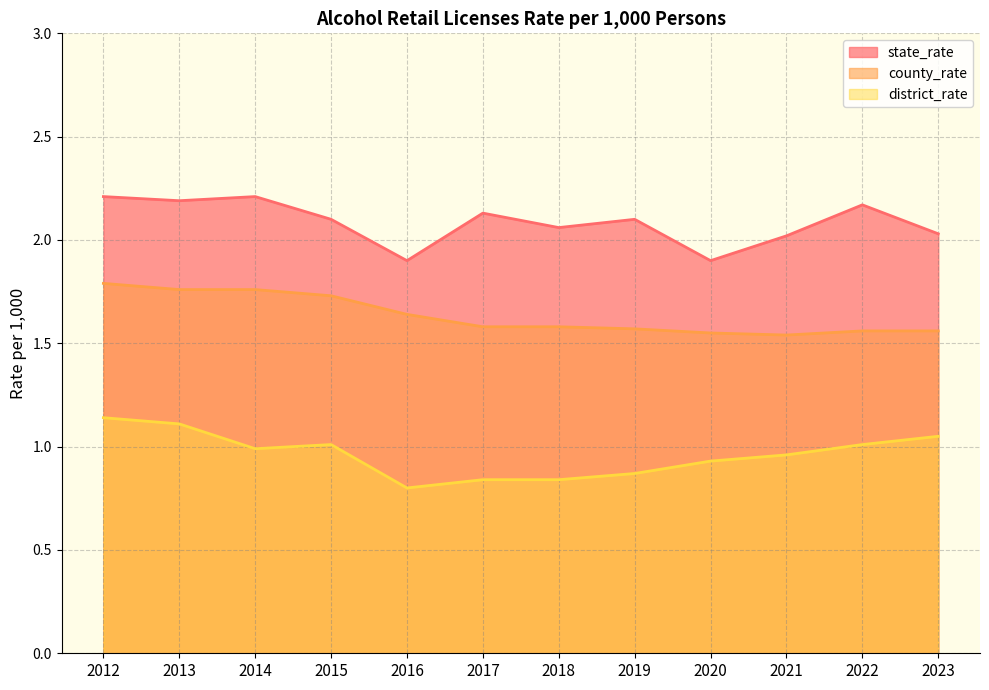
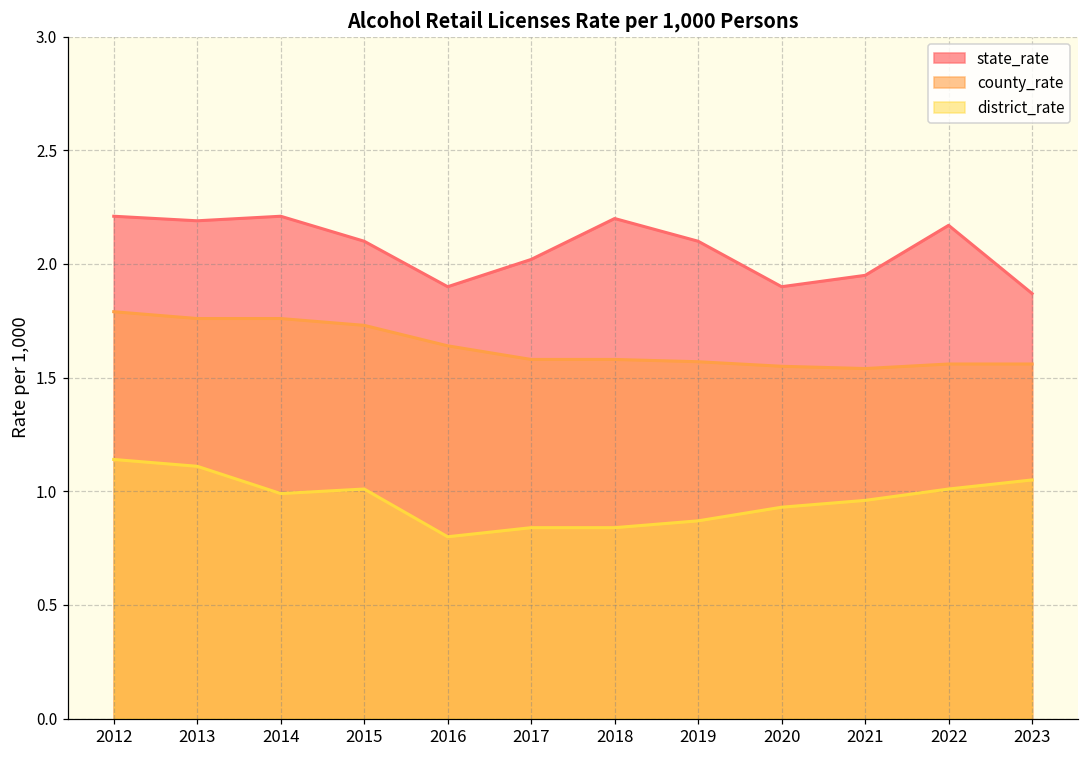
state_rate, 2017: 2.13 -> 2.02
state_rate, 2018: 2.06 -> 2.20
state_rate, 2021: 2.02 -> 1.95
state_rate, 2023: 2.03 -> 1.87
